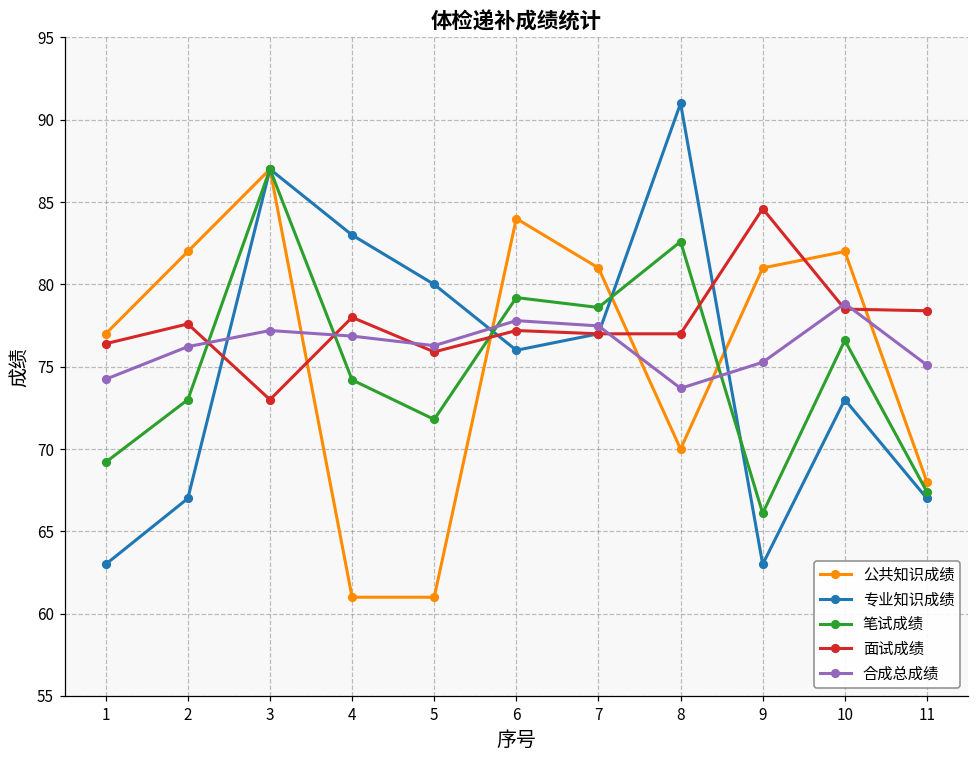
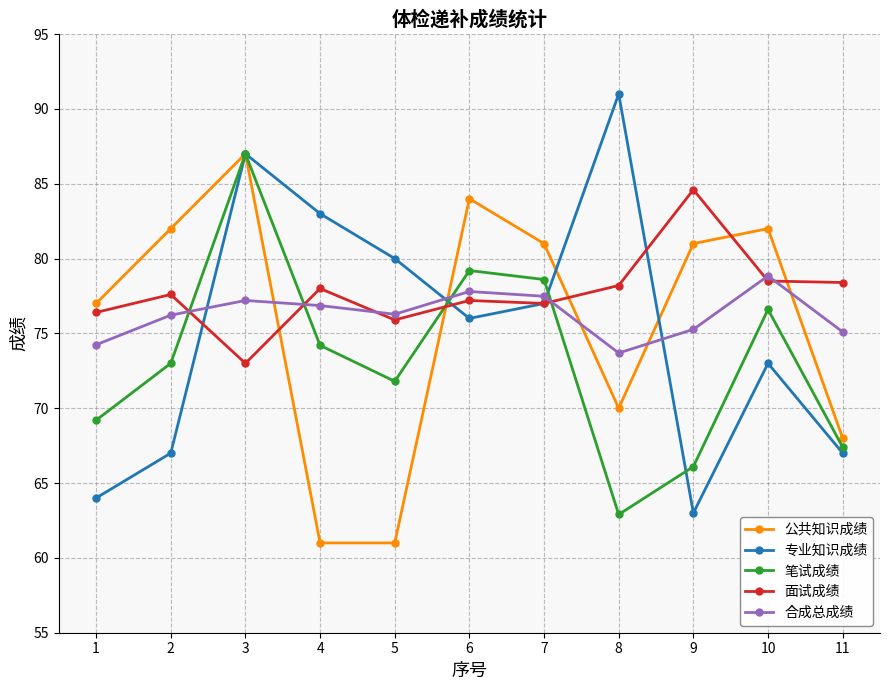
专业知识成绩, 1: 63 -> 64
笔试成绩, 8: 82.6 -> 62.9
面试成绩, 8: 77.0 -> 78.2
